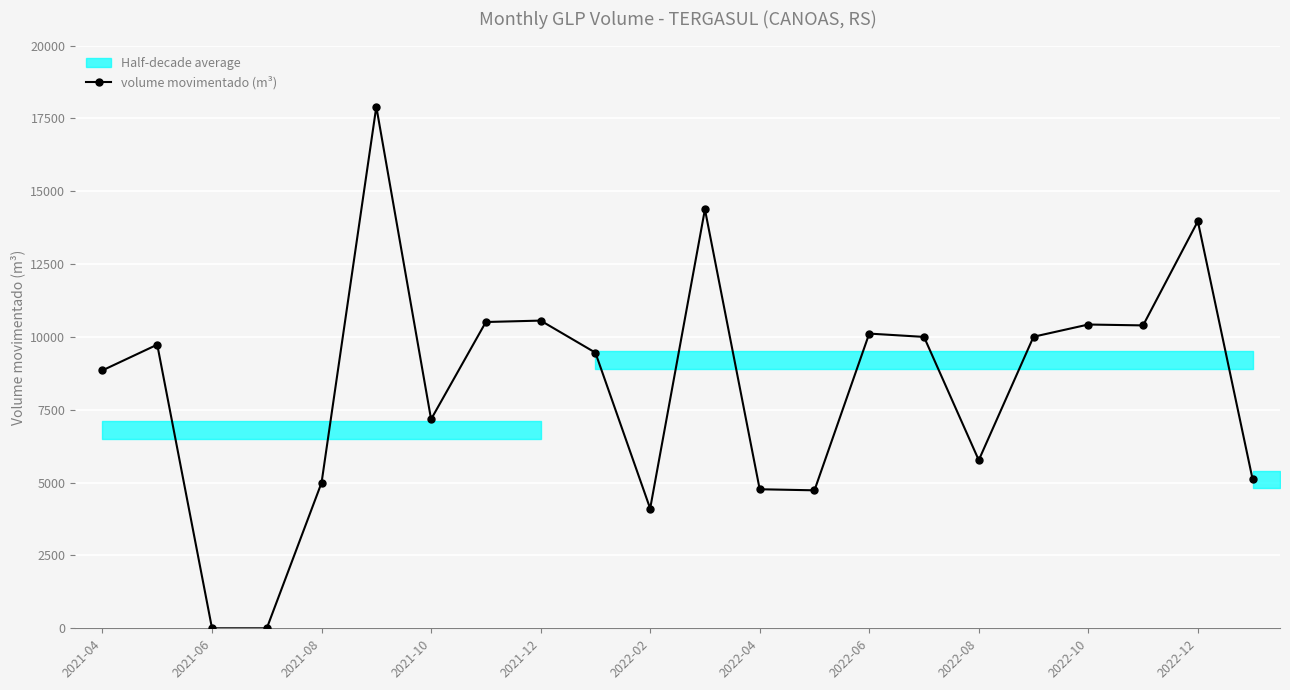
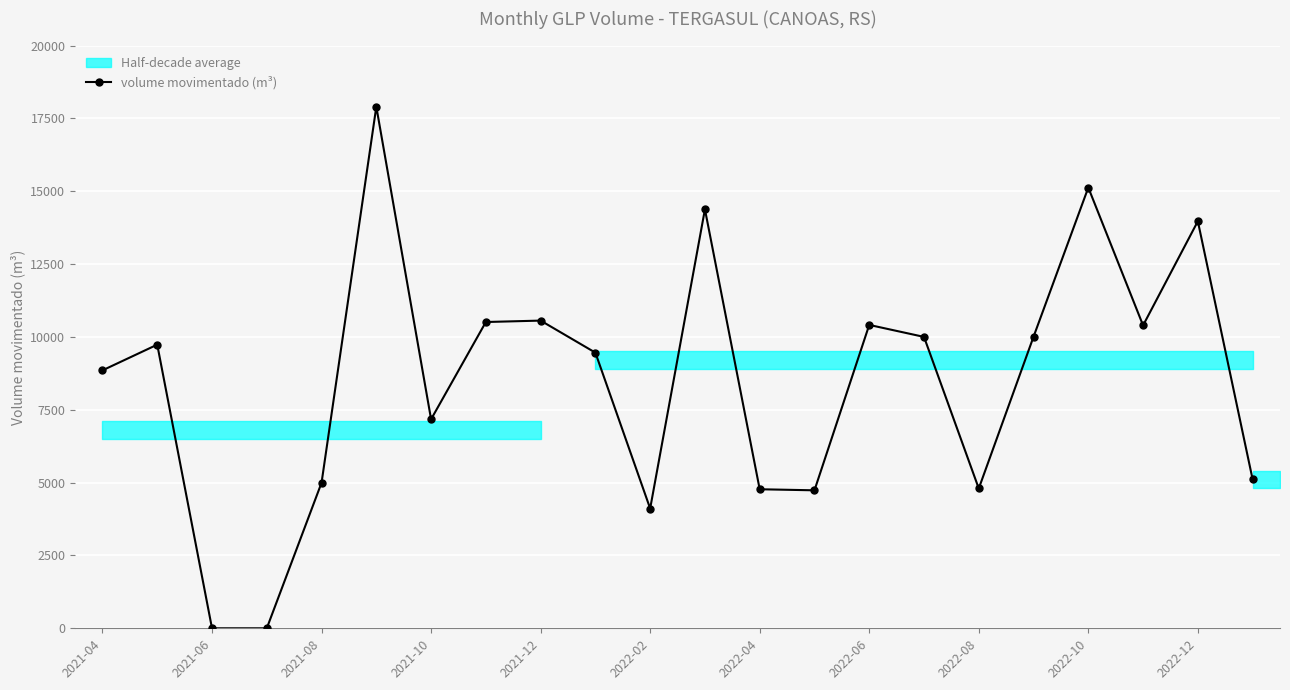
volume movimentado (m³), 2022-06: 10100 -> 10400
volume movimentado (m³), 2022-08: 5800 -> 4800
volume movimentado (m³), 2022-10: 10400 -> 15100
